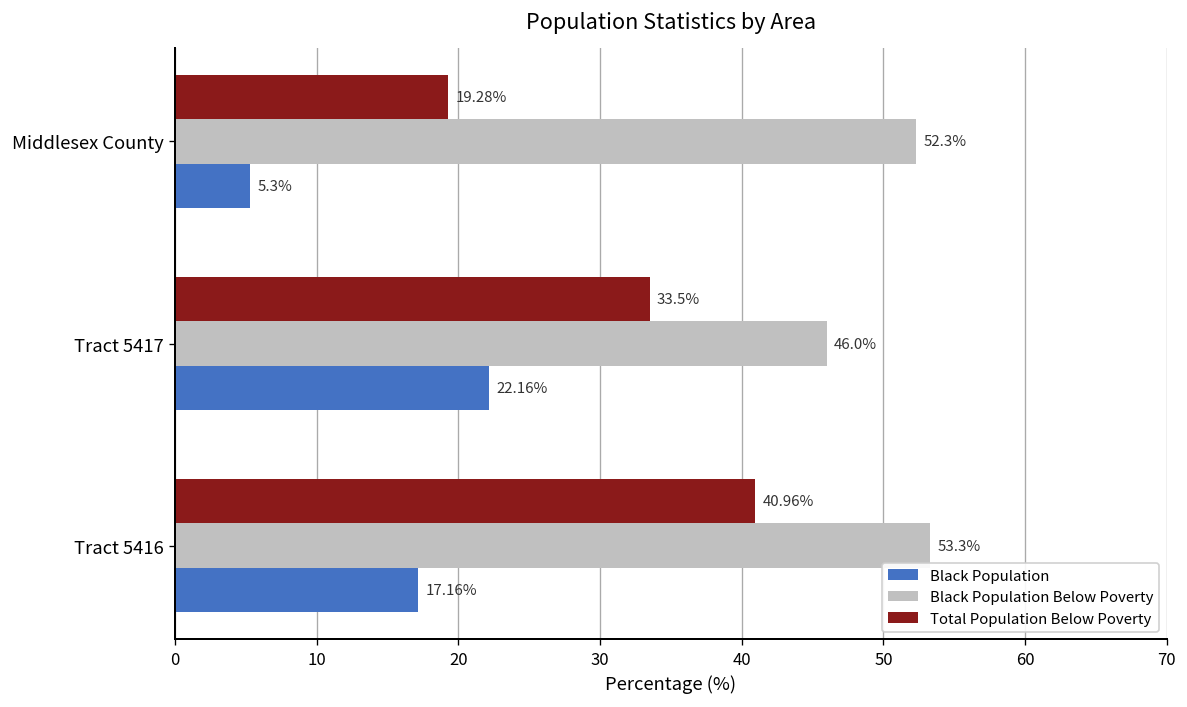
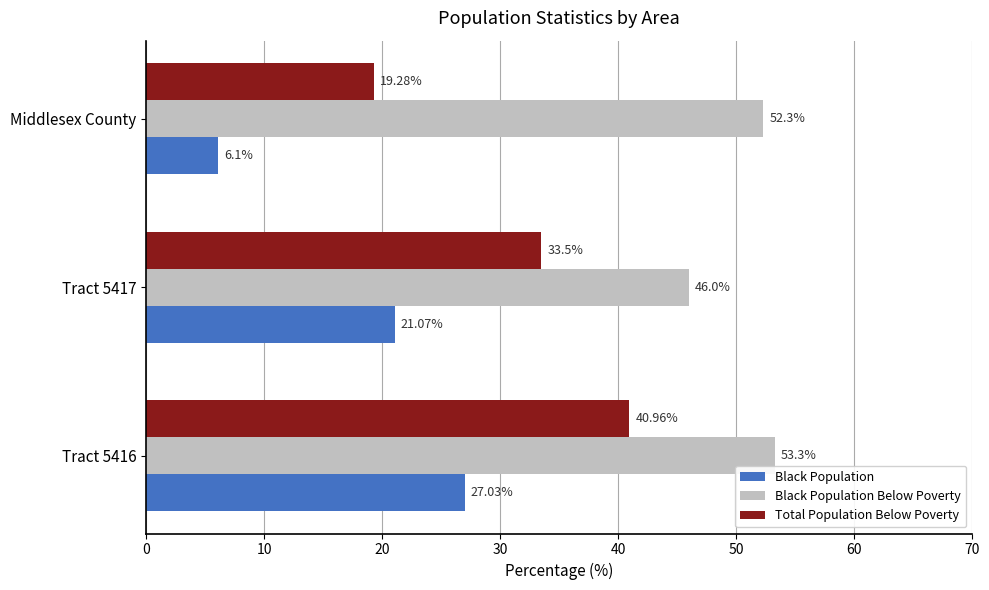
Black Population, Middlesex County: 5.3% -> 6.1%
Black Population, Tract 5417: 22.16% -> 21.07%
Black Population, Tract 5416: 17.16% -> 27.03%
